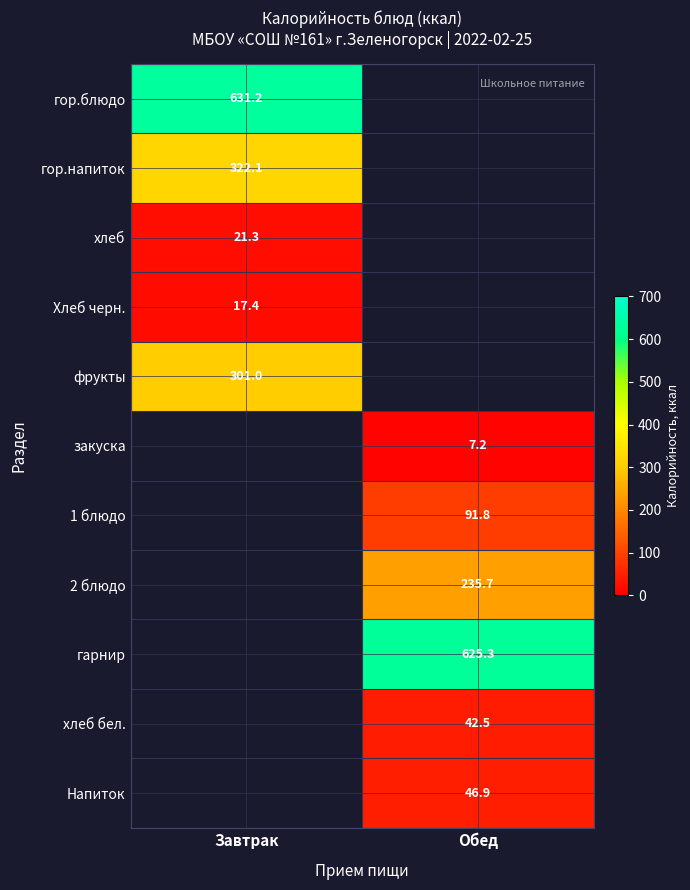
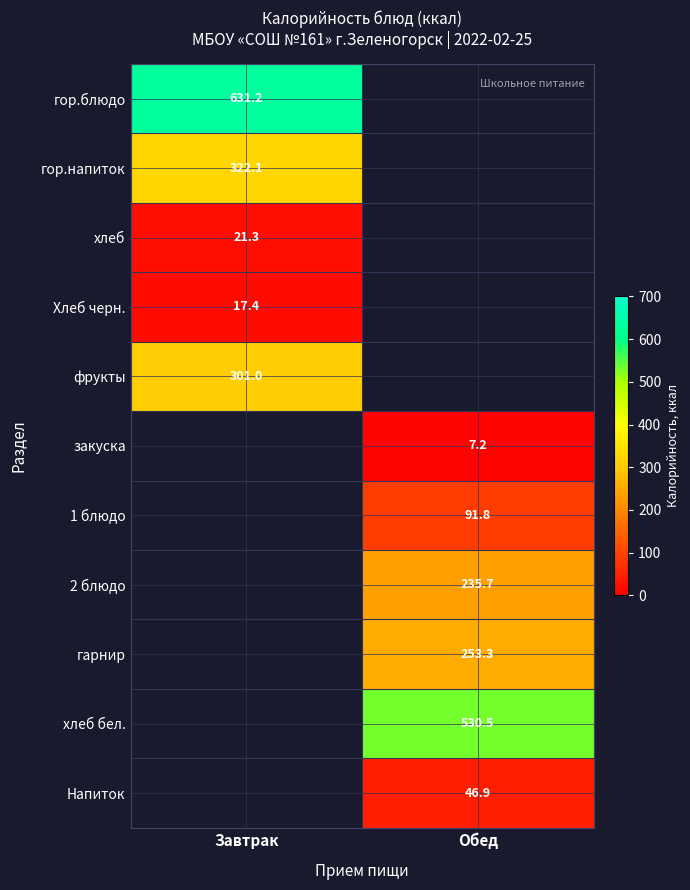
гарнир, Обед: 625.3 -> 253.3
хлеб бел., Обед: 42.5 -> 530.5
